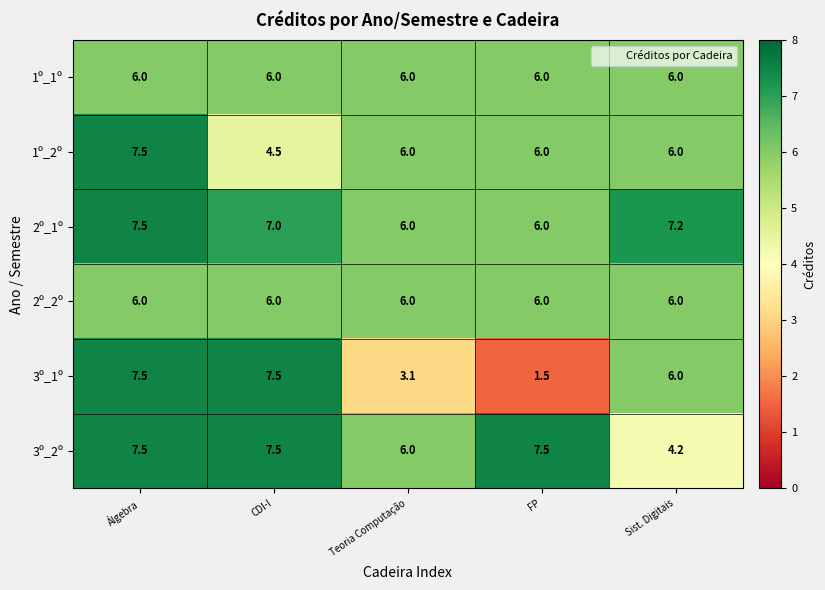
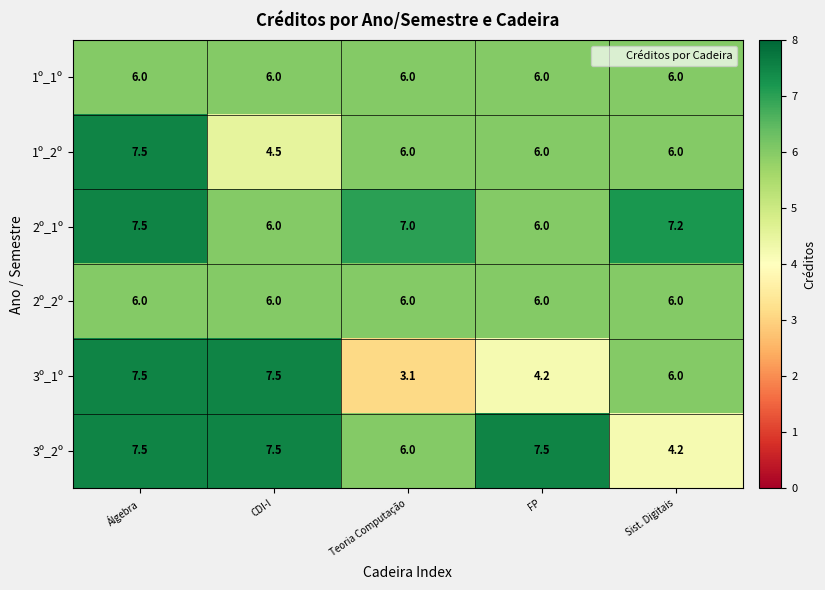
2º_1º, CDI-I: 7.0 -> 6.0
2º_1º, Teoria Computação: 6.0 -> 7.0
3º_1º, FP: 1.5 -> 4.2
